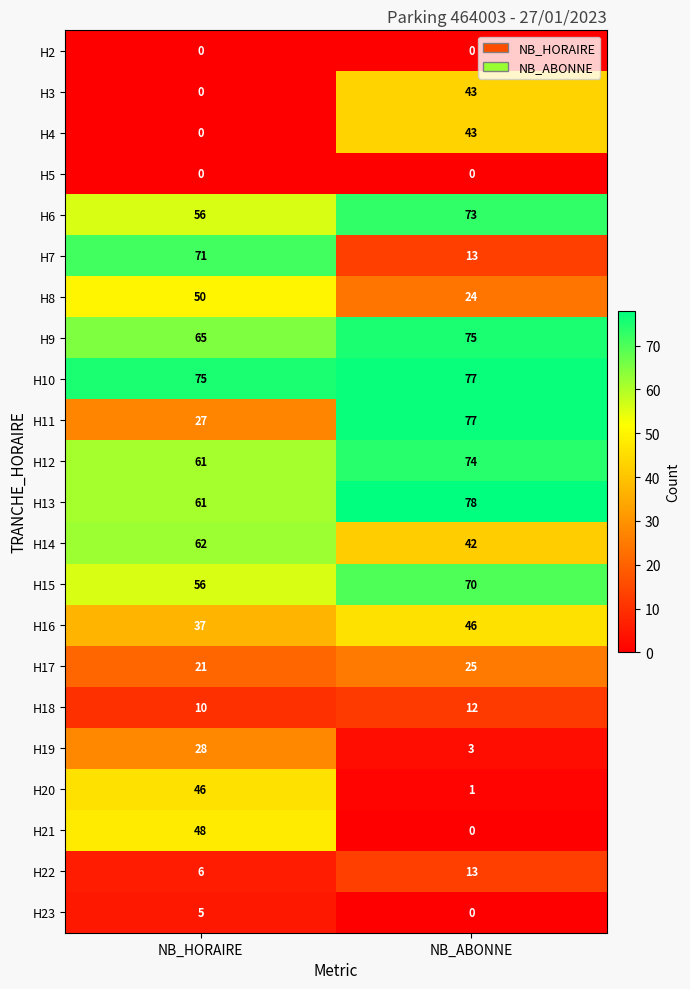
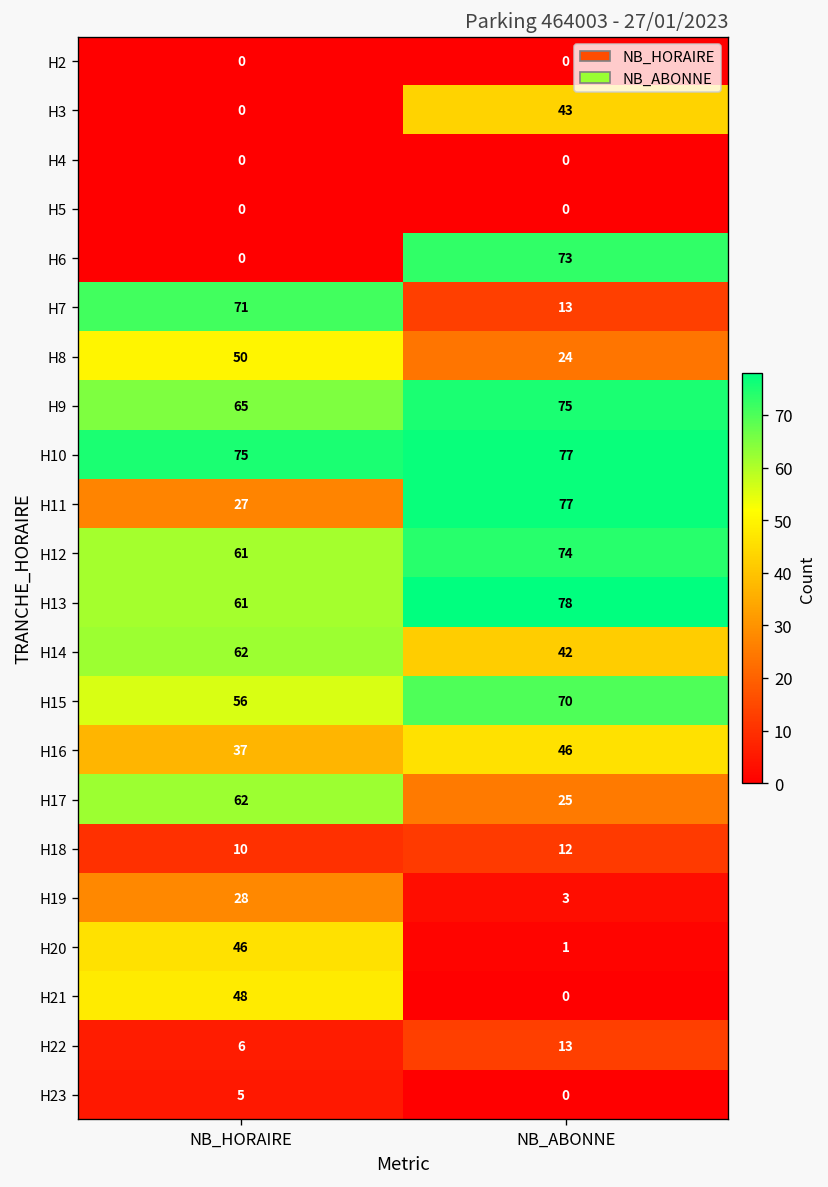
H4, NB_ABONNE: 43 -> 0
H6, NB_HORAIRE: 56 -> 0
H17, NB_HORAIRE: 21 -> 62
